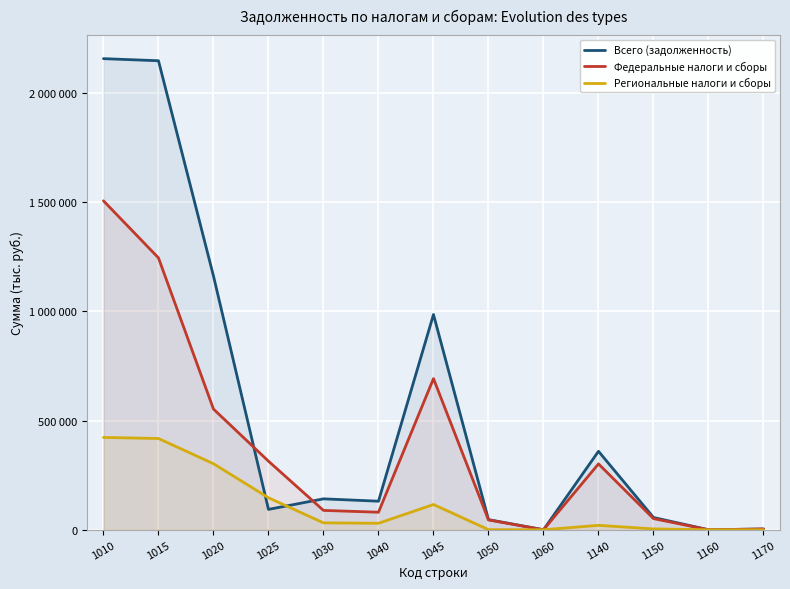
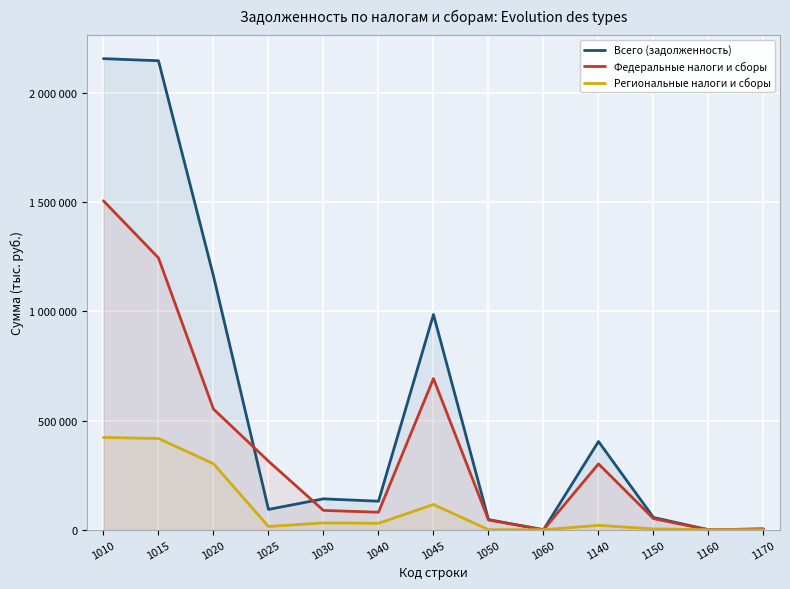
Региональные налоги и сборы, 1025: 150000 -> 10000
Всего (задолженность), 1140: 360000 -> 400000
